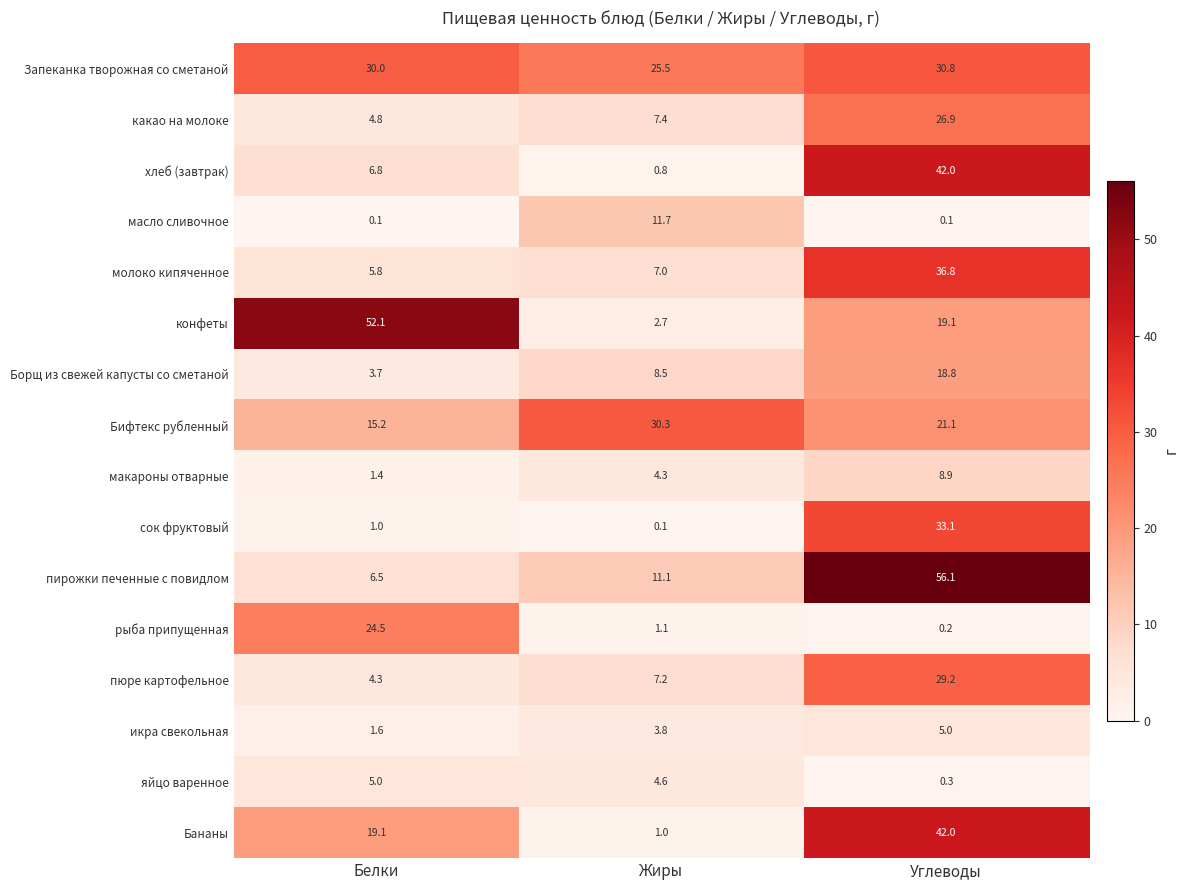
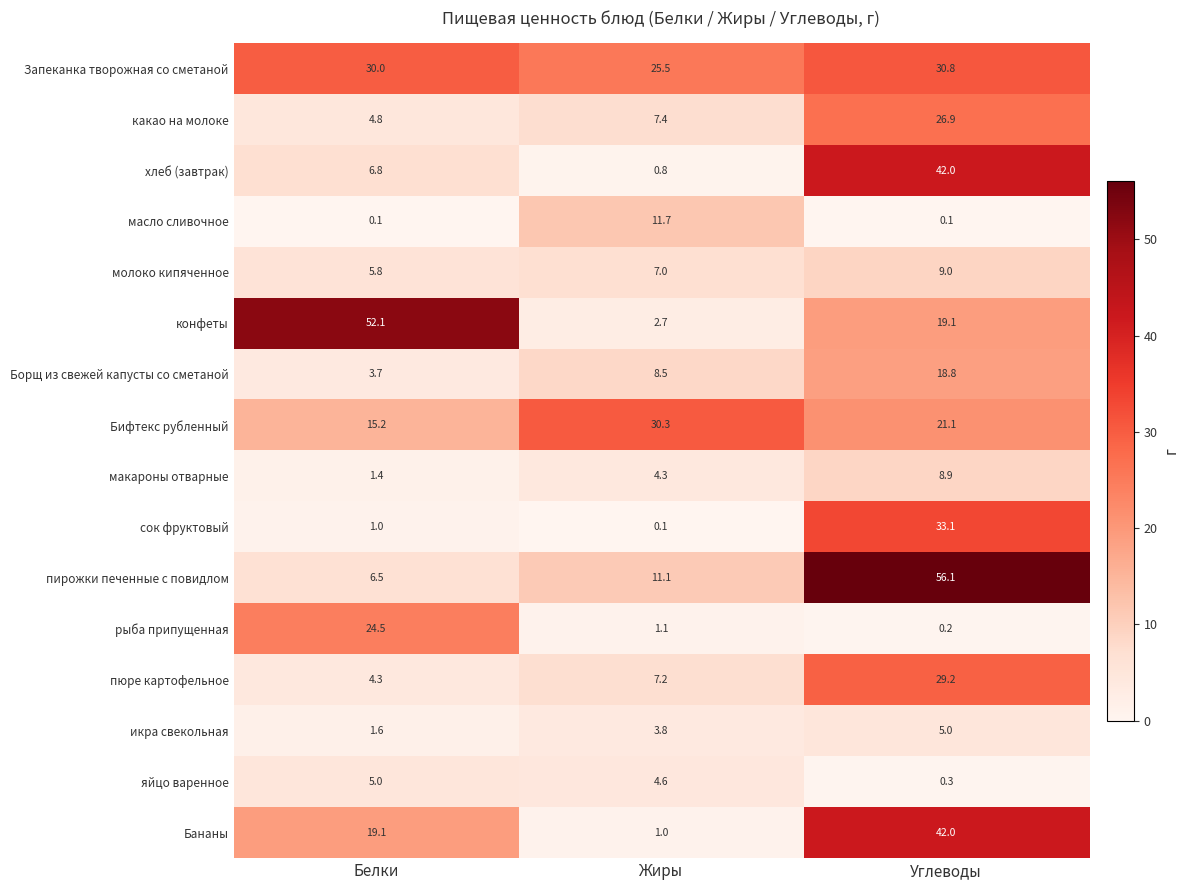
молоко кипяченное, Углеводы: 36.8 -> 9.0
